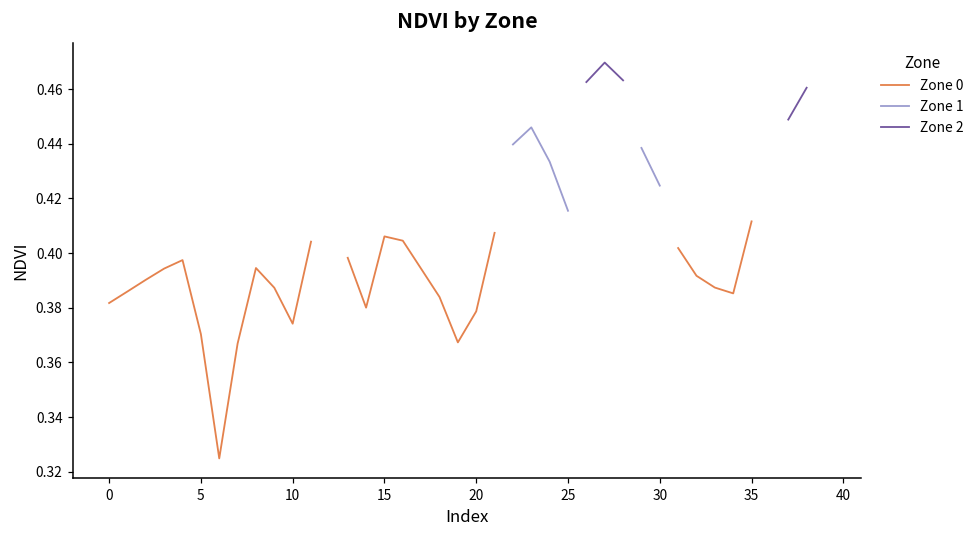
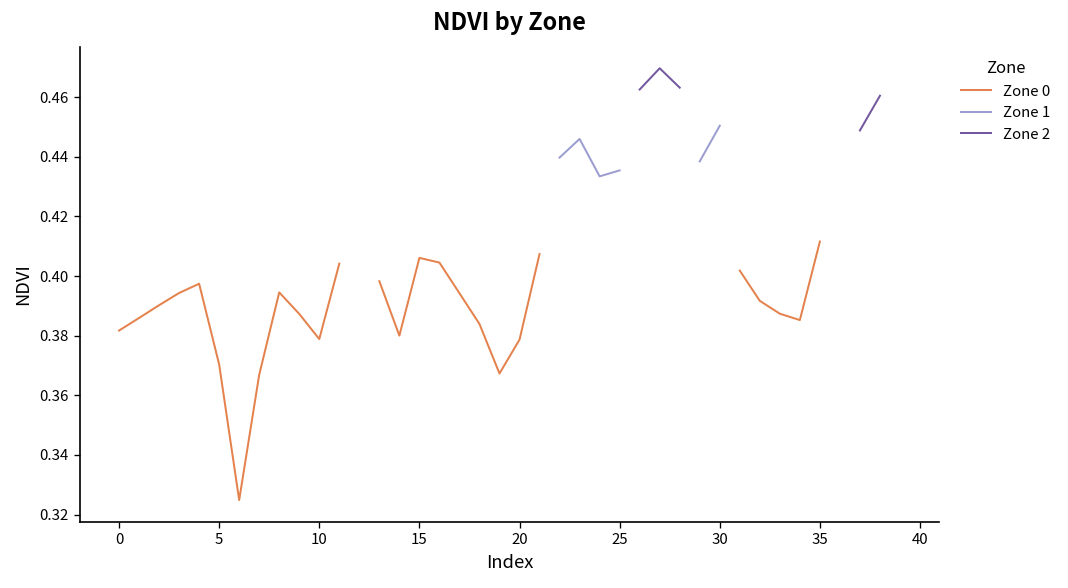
Zone 0, 10: 0.374 -> 0.379
Zone 1, 25: 0.415 -> 0.435
Zone 1, 30: 0.425 -> 0.450
